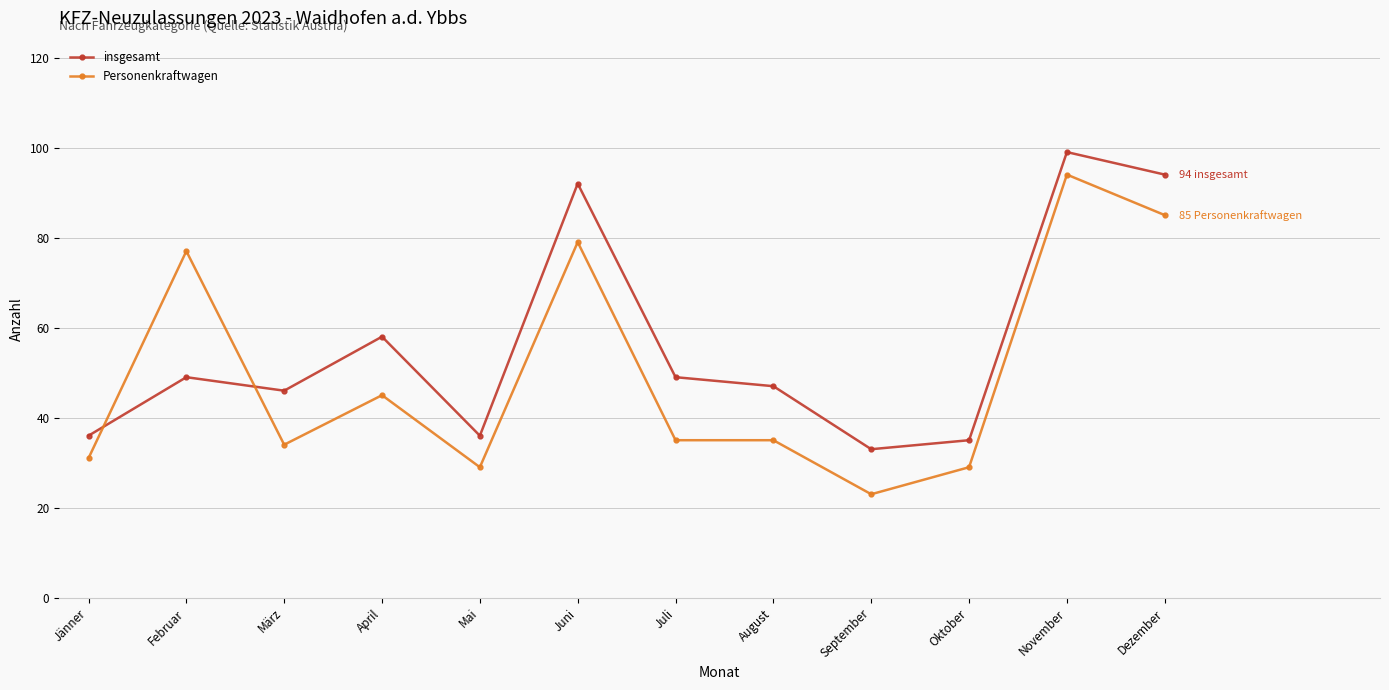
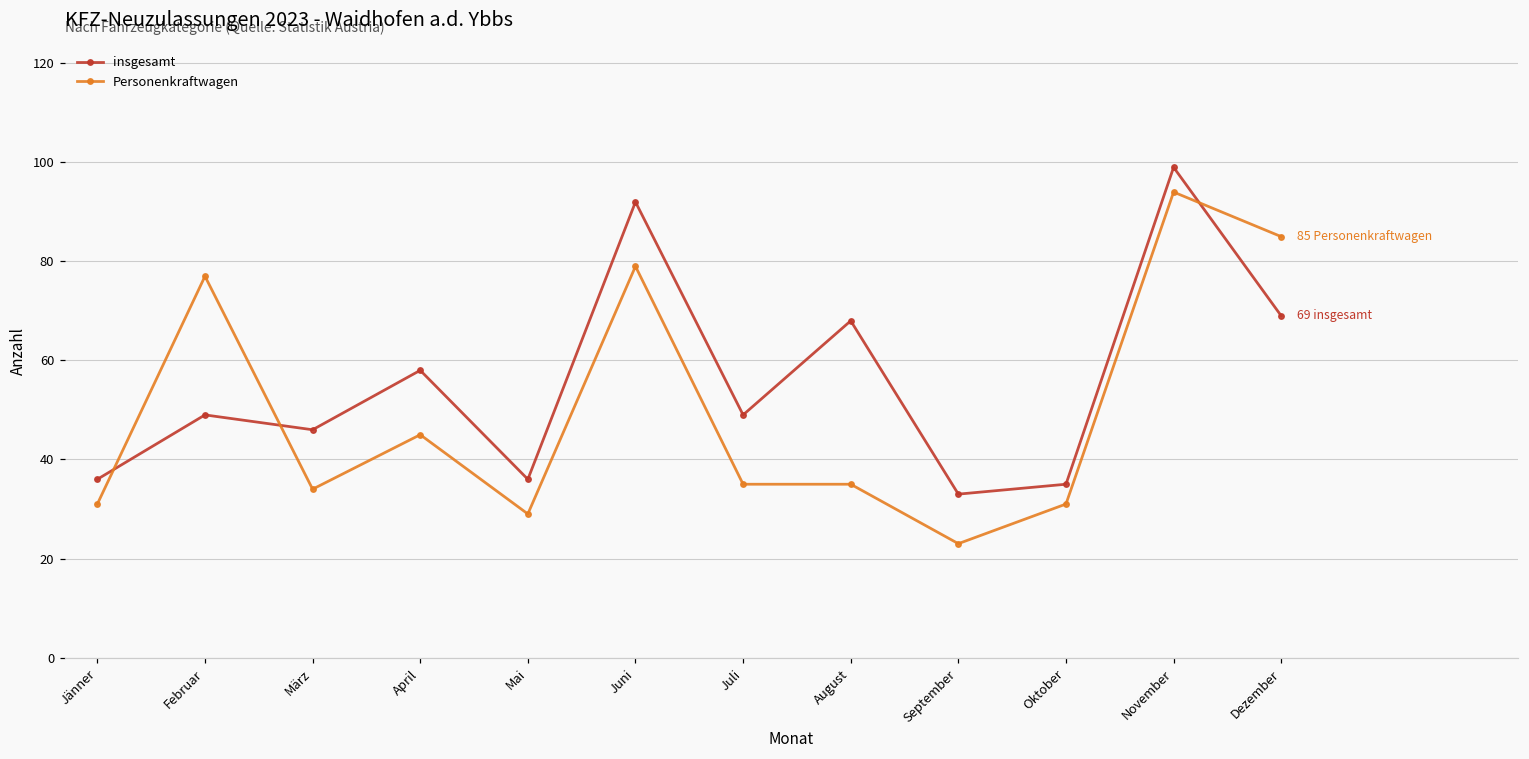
insgesamt, August: 47 -> 68
Personenkraftwagen, Oktober: 29 -> 31
insgesamt, Dezember: 94 -> 69
